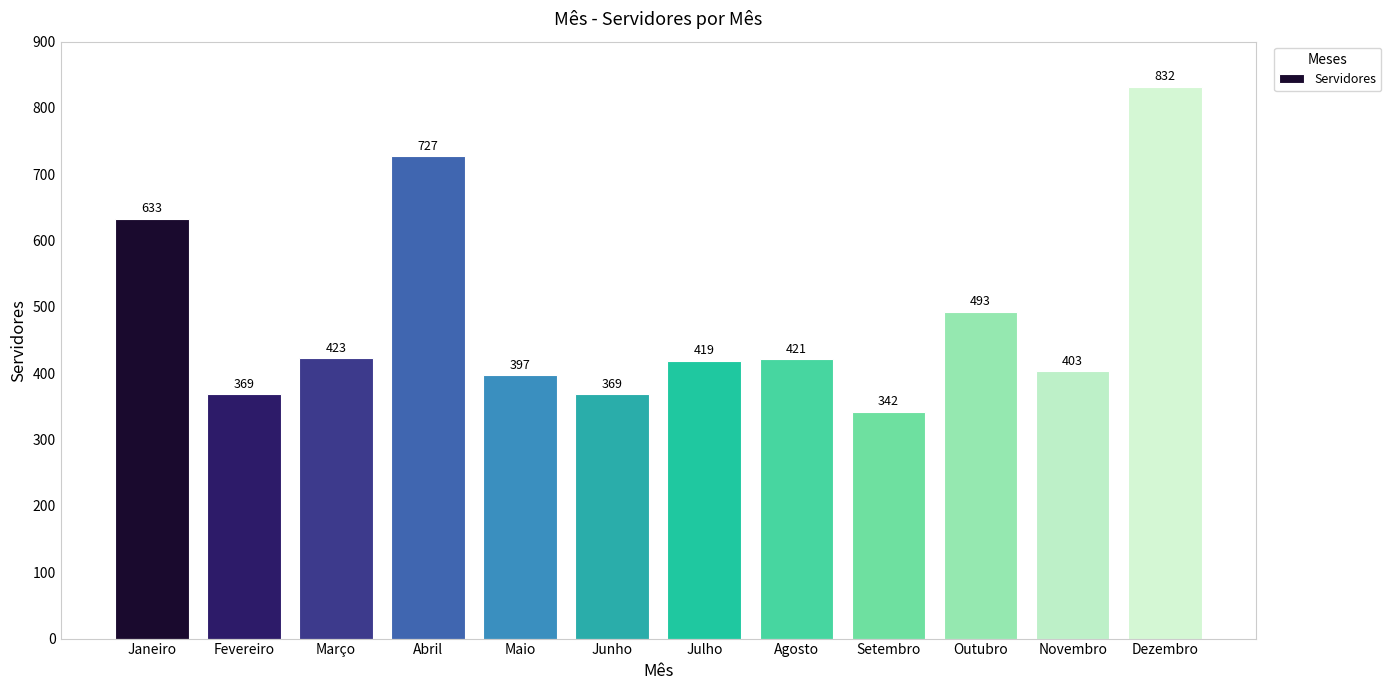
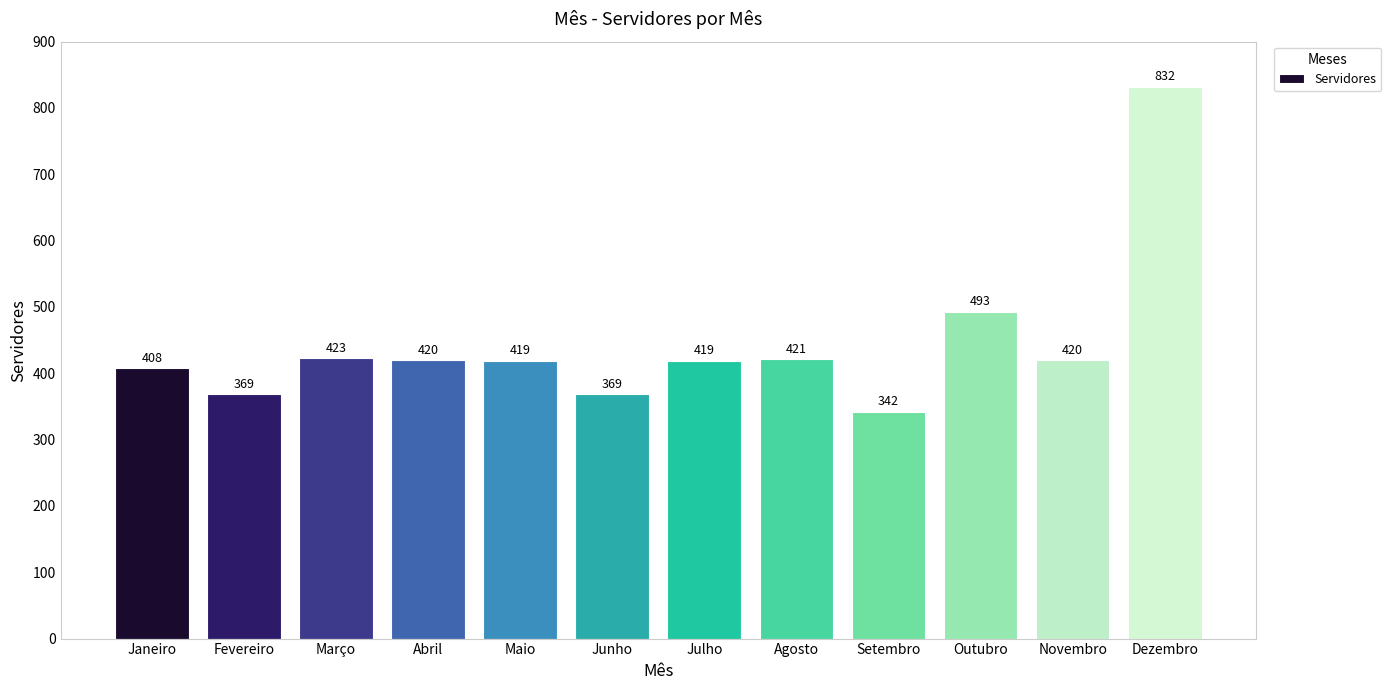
Janeiro: 633 -> 408
Abril: 727 -> 420
Maio: 397 -> 419
Novembro: 403 -> 420
